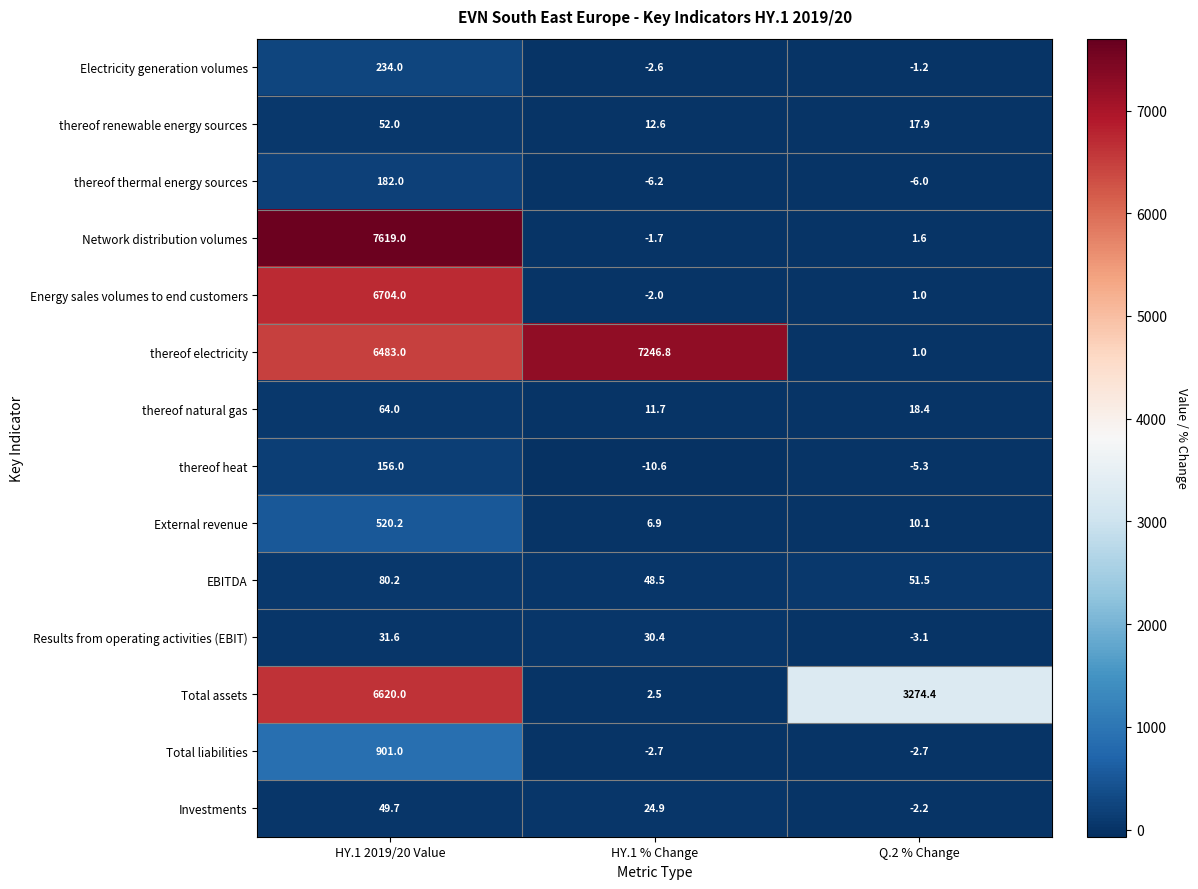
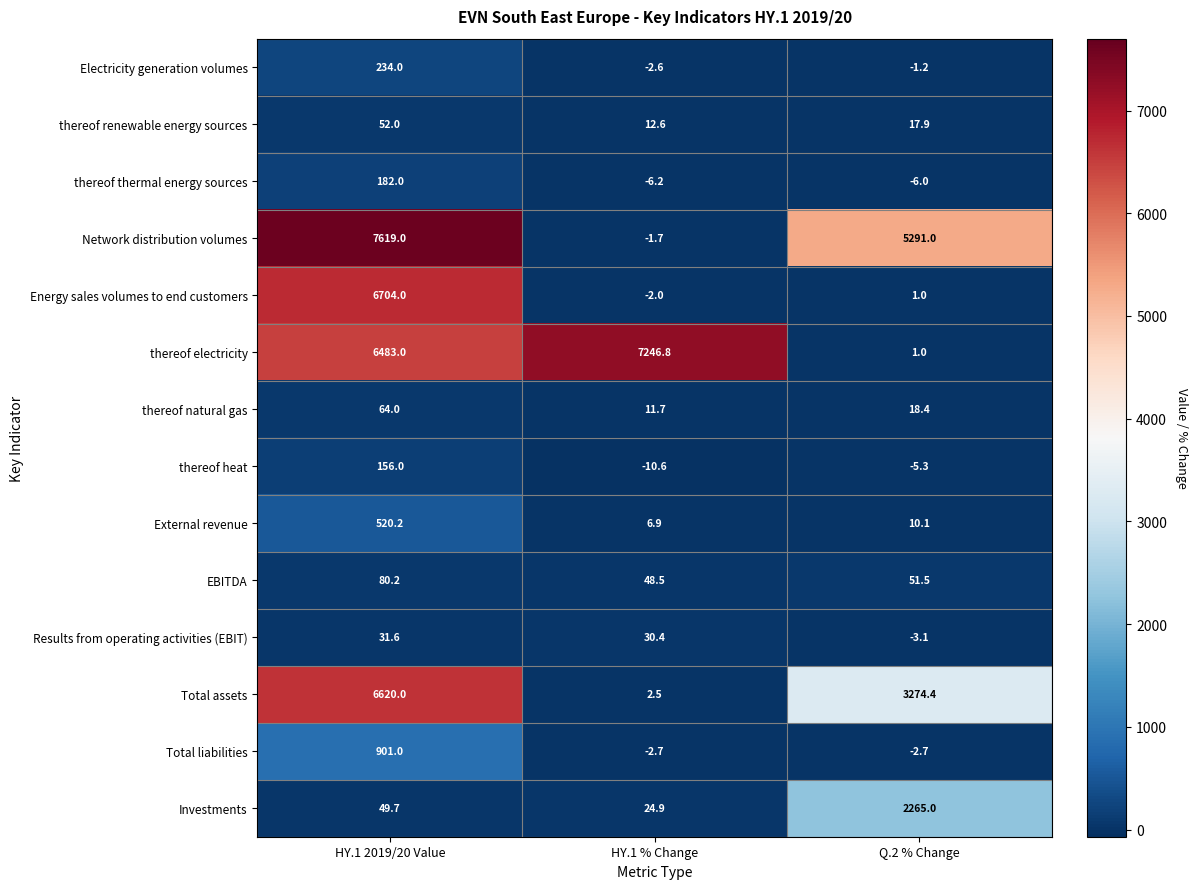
Network distribution volumes, Q.2 % Change: 1.6 -> 5291.0
Investments, Q.2 % Change: -2.2 -> 2265.0
